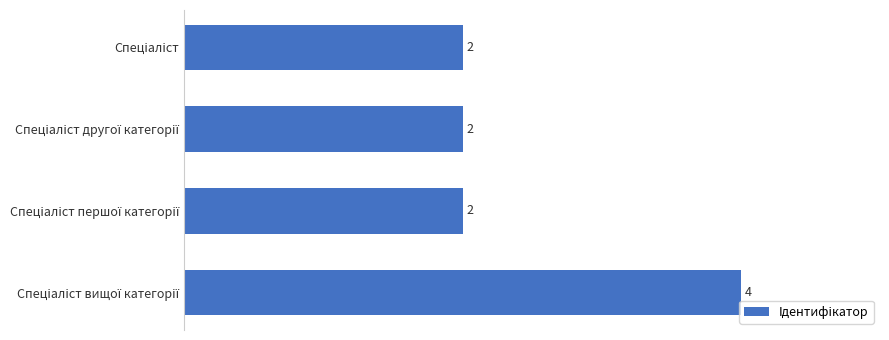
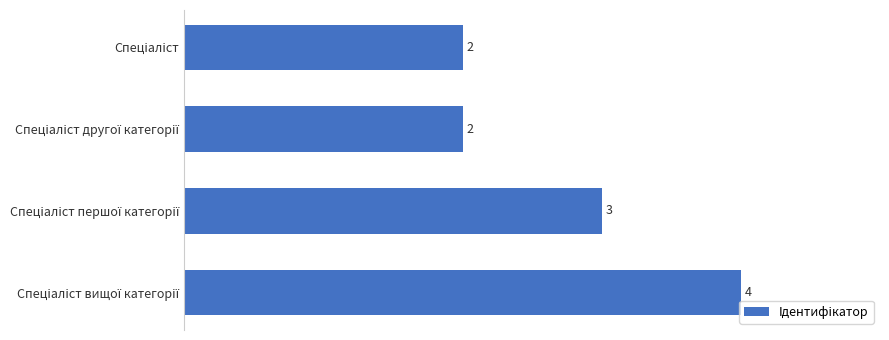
Спеціаліст першої категорії: 2 -> 3
